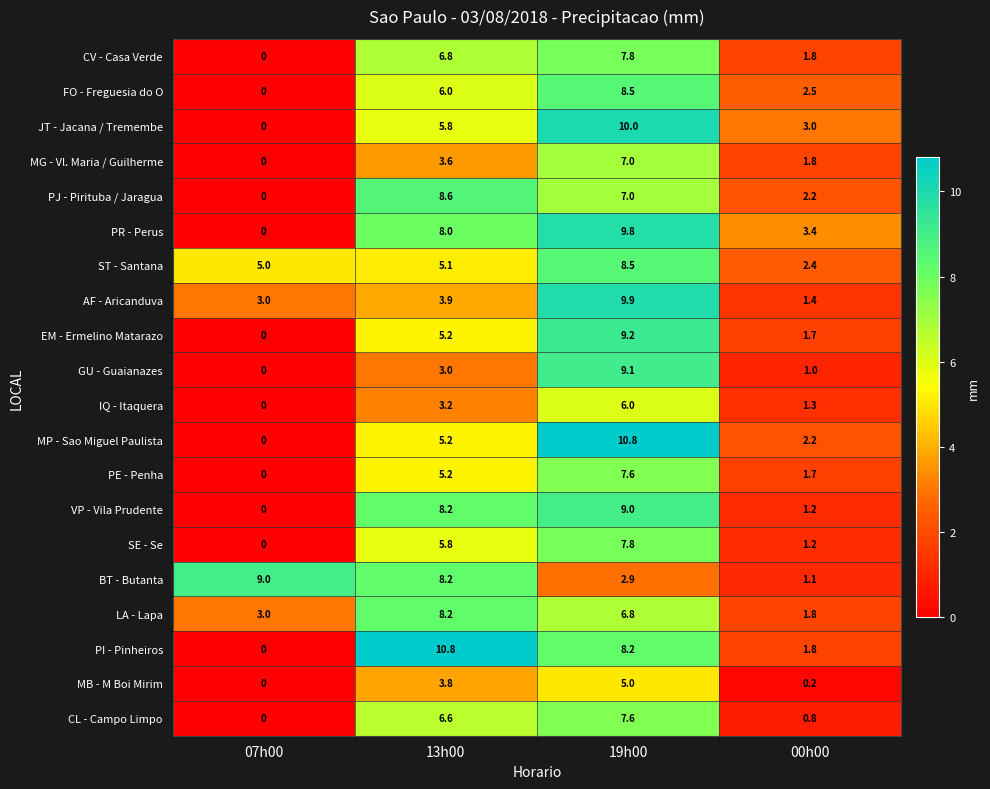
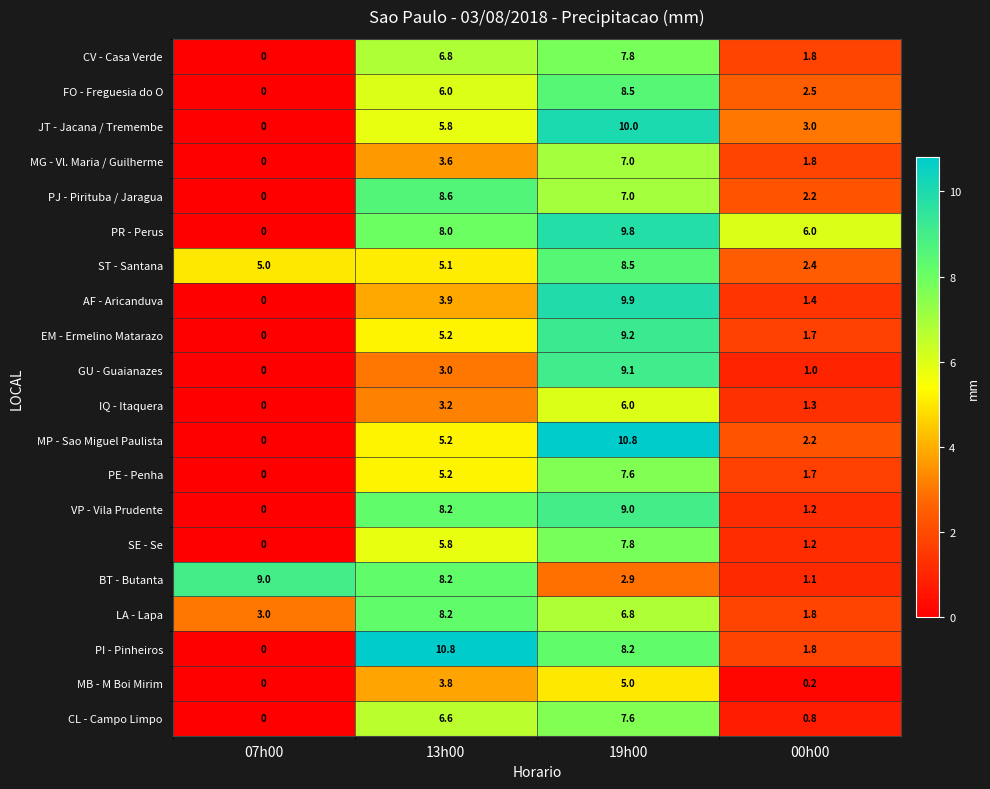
PR - Perus, 00h00: 3.4 -> 6.0
AF - Aricanduva, 07h00: 3.0 -> 0
